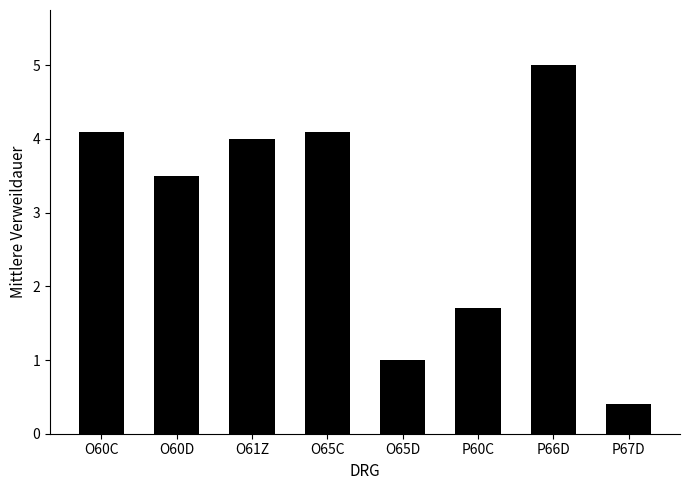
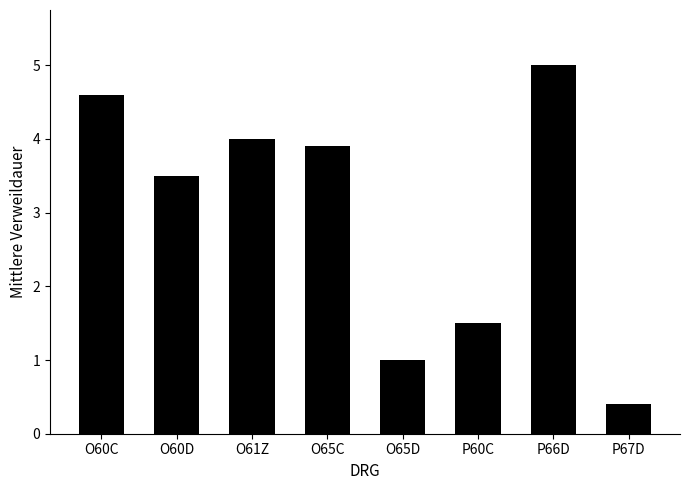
O60C: 4.1 -> 4.6
O65C: 4.1 -> 3.9
P60C: 1.7 -> 1.5
